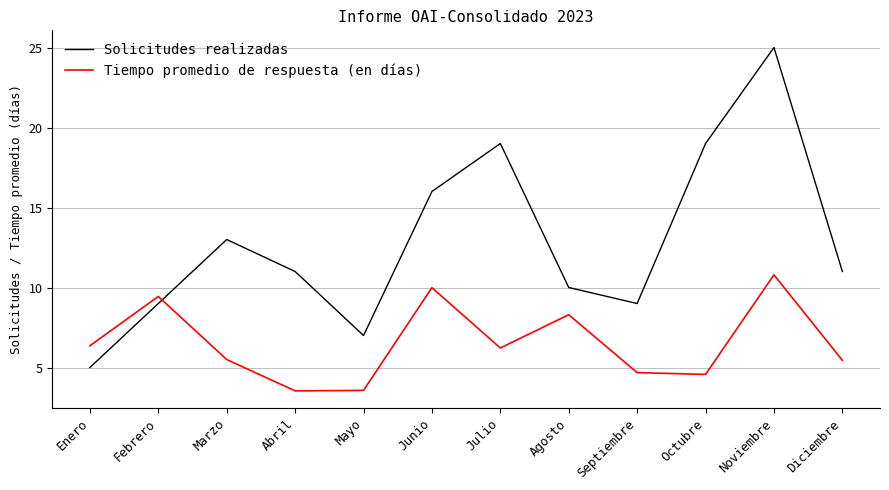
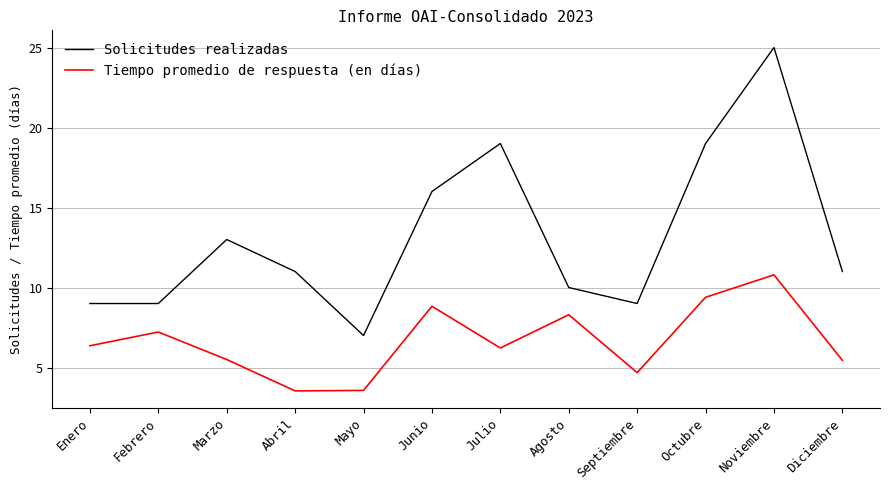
Solicitudes realizadas, Enero: 5 -> 9
Tiempo promedio de respuesta (en días), Febrero: 9.4 -> 7.2
Tiempo promedio de respuesta (en días), Junio: 10.0 -> 8.8
Tiempo promedio de respuesta (en días), Octubre: 4.6 -> 9.4
